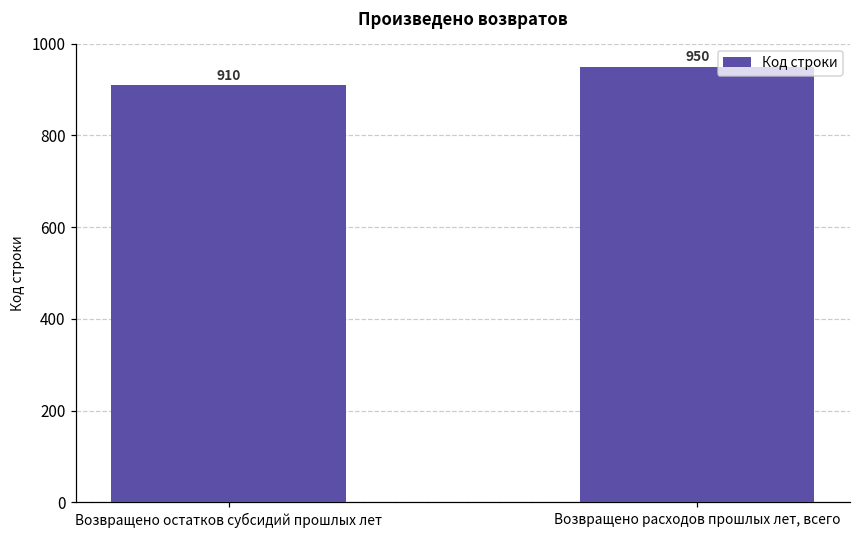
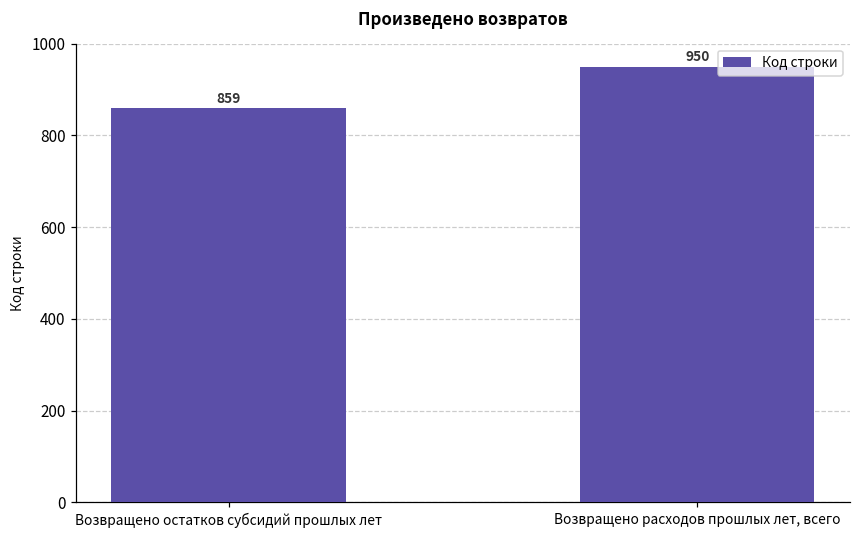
Возвращено остатков субсидий прошлых лет: 910 -> 859
